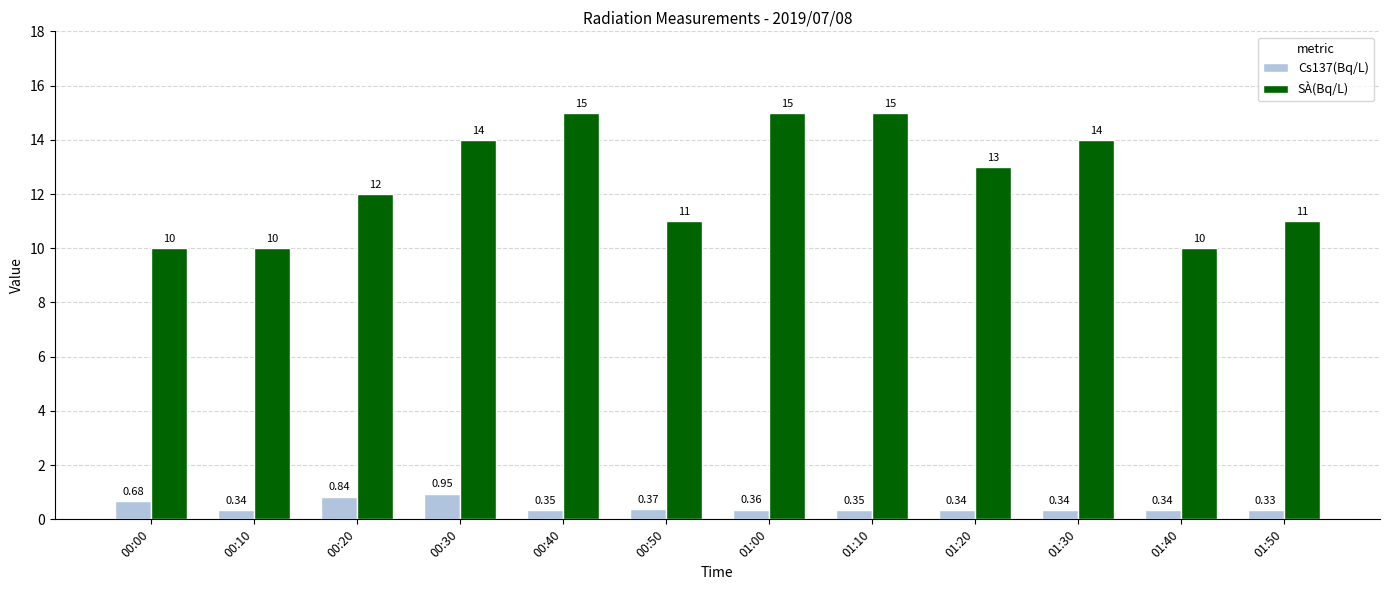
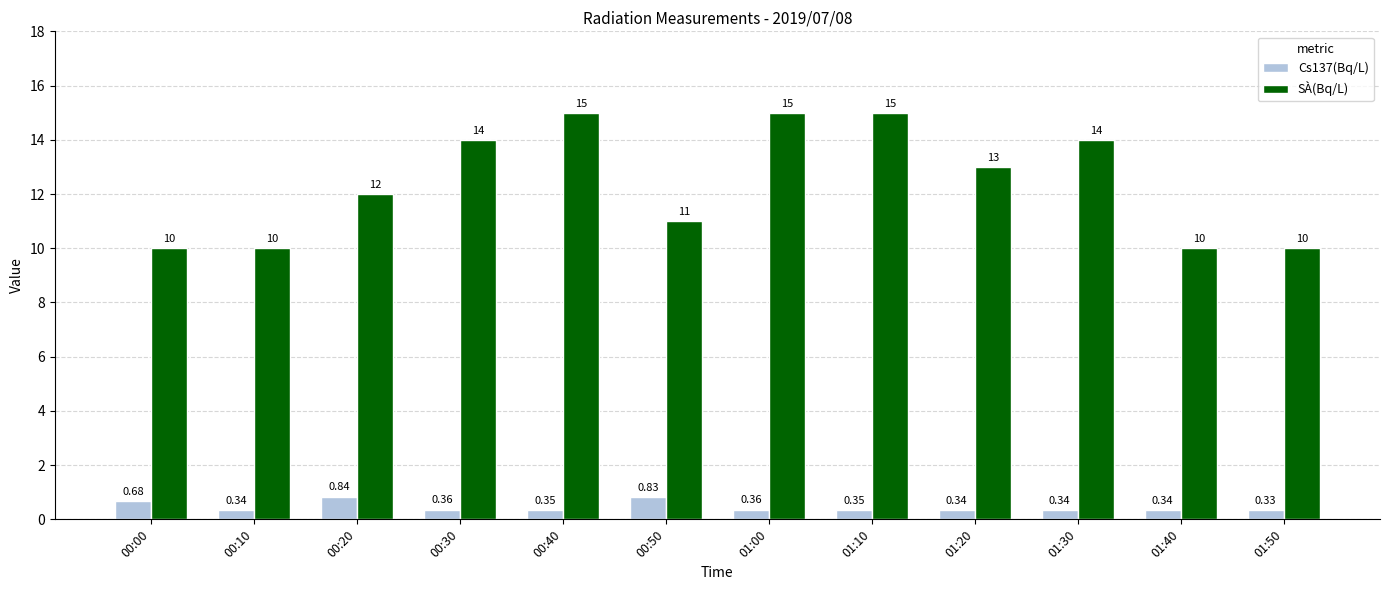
Cs137(Bq/L), 00:30: 0.95 -> 0.36
Cs137(Bq/L), 00:50: 0.37 -> 0.83
SÀ(Bq/L), 01:50: 11 -> 10
